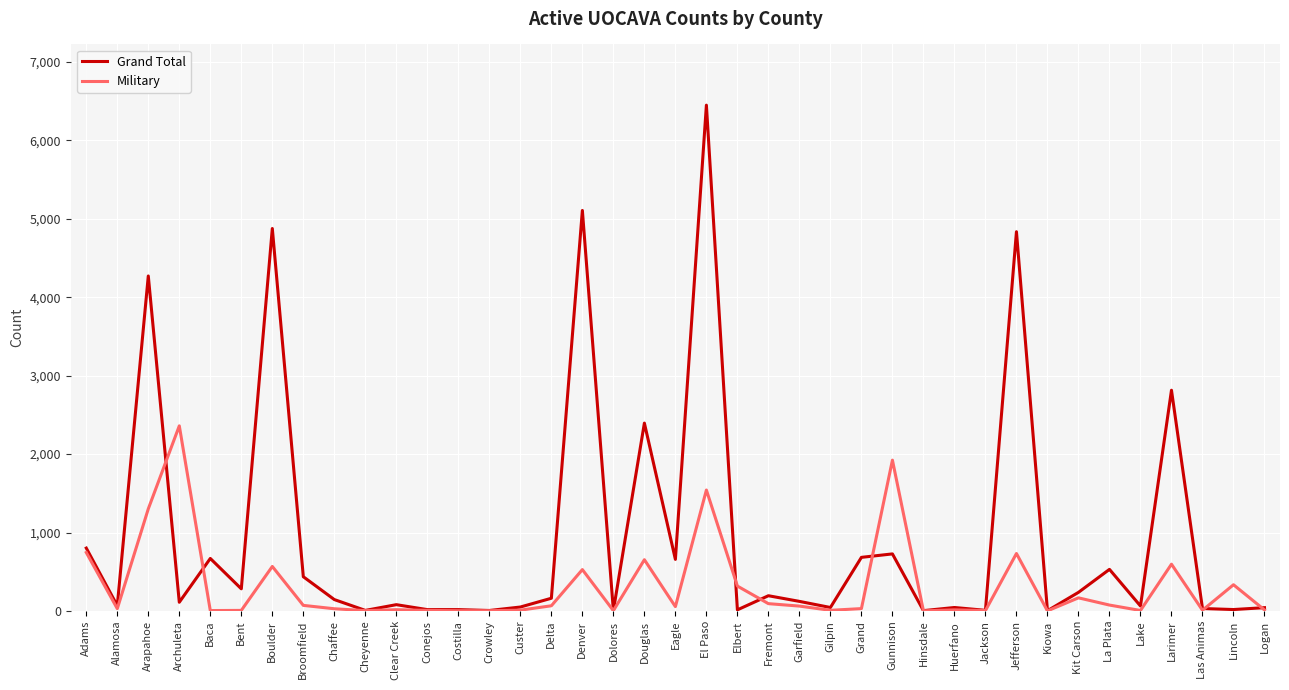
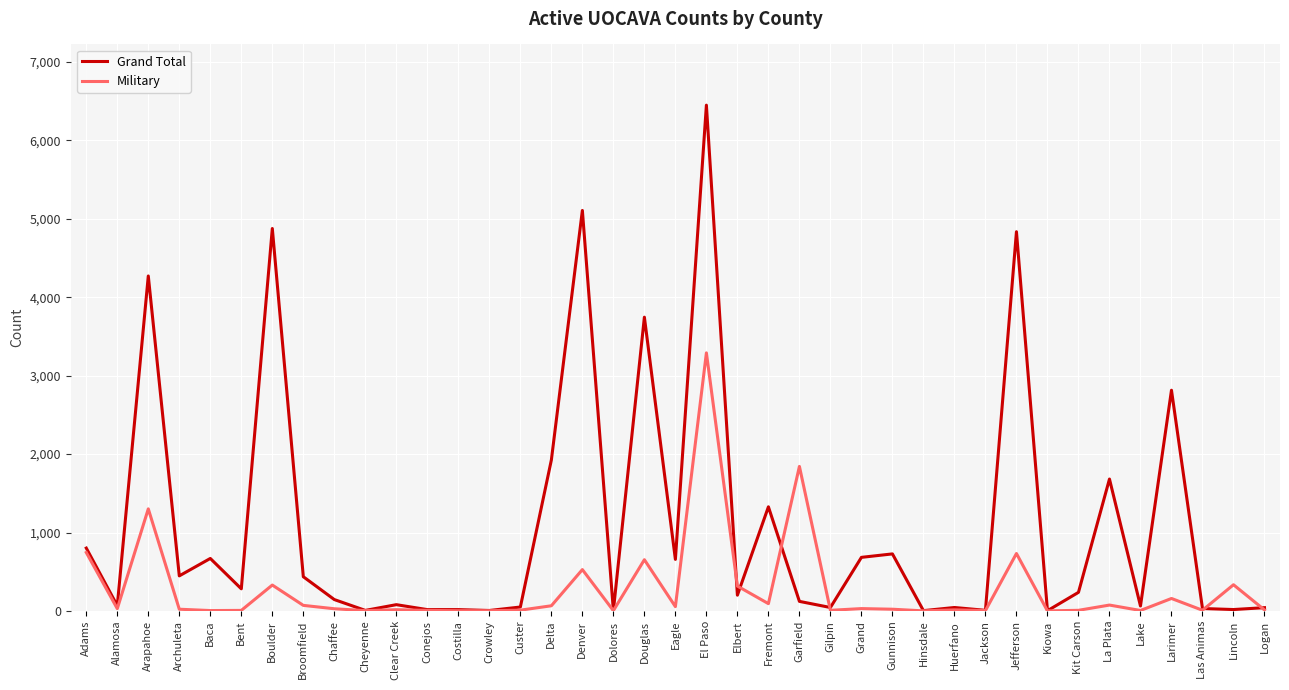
Grand Total, Archuleta: 100 -> 400
Military, Archuleta: 2,400 -> 0
Military, Boulder: 600 -> 300
Grand Total, Delta: 200 -> 1,900
Grand Total, Douglas: 2,400 -> 3,700
Military, El Paso: 1,500 -> 3,300
Grand Total, Elbert: 0 -> 200
Grand Total, Fremont: 200 -> 1,300
Military, Garfield: 100 -> 1,800
Military, Gunnison: 1,900 -> 0
Military, Kit Carson: 200 -> 0
Grand Total, La Plata: 500 -> 1,700
Military, Larimer: 600 -> 200
